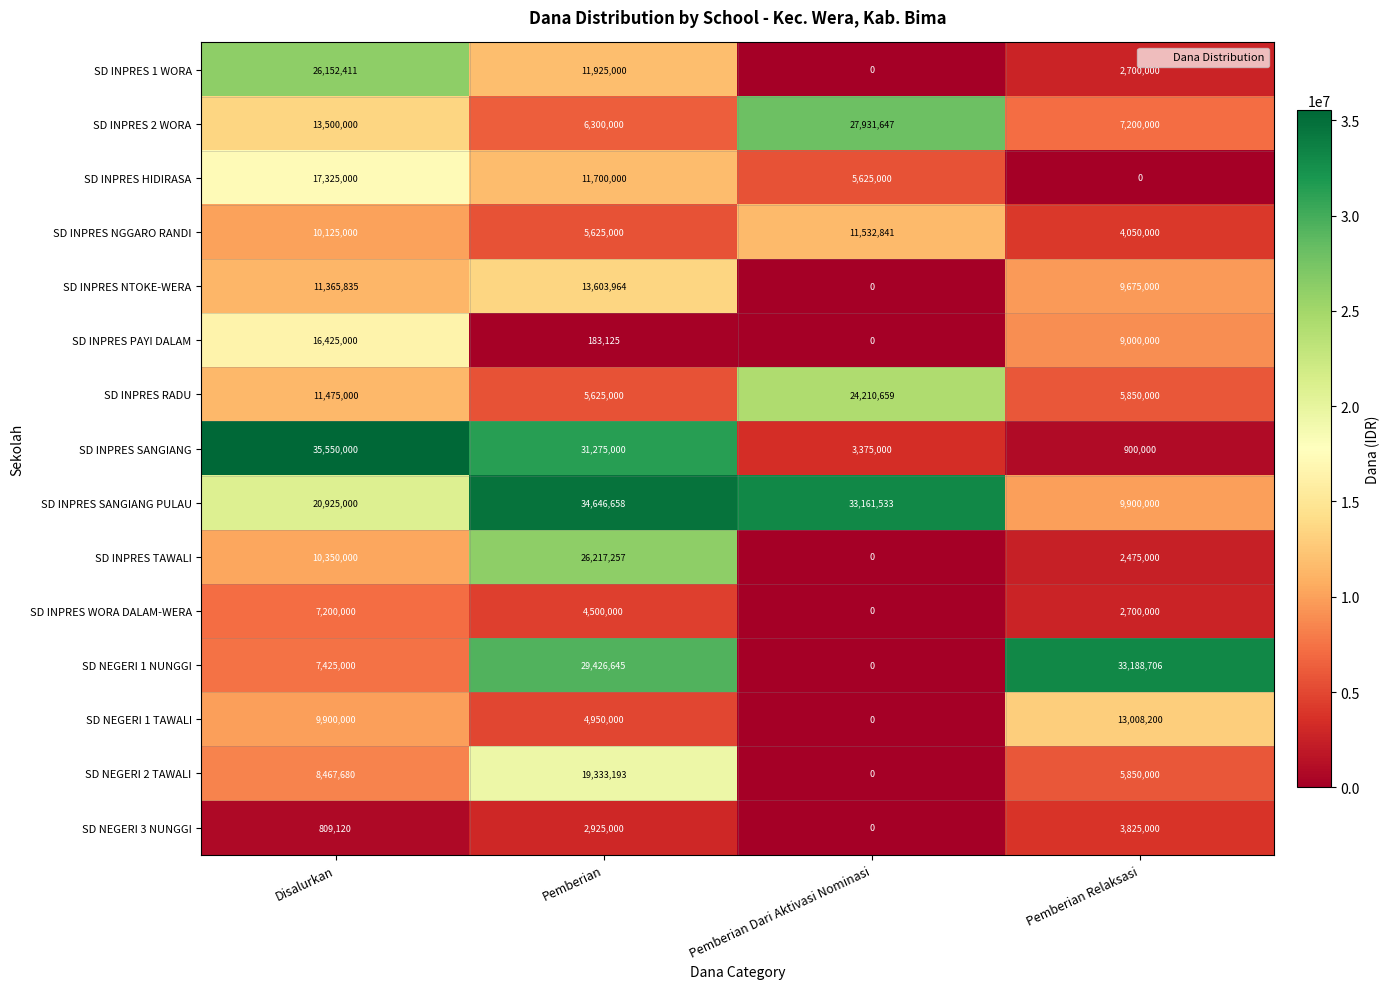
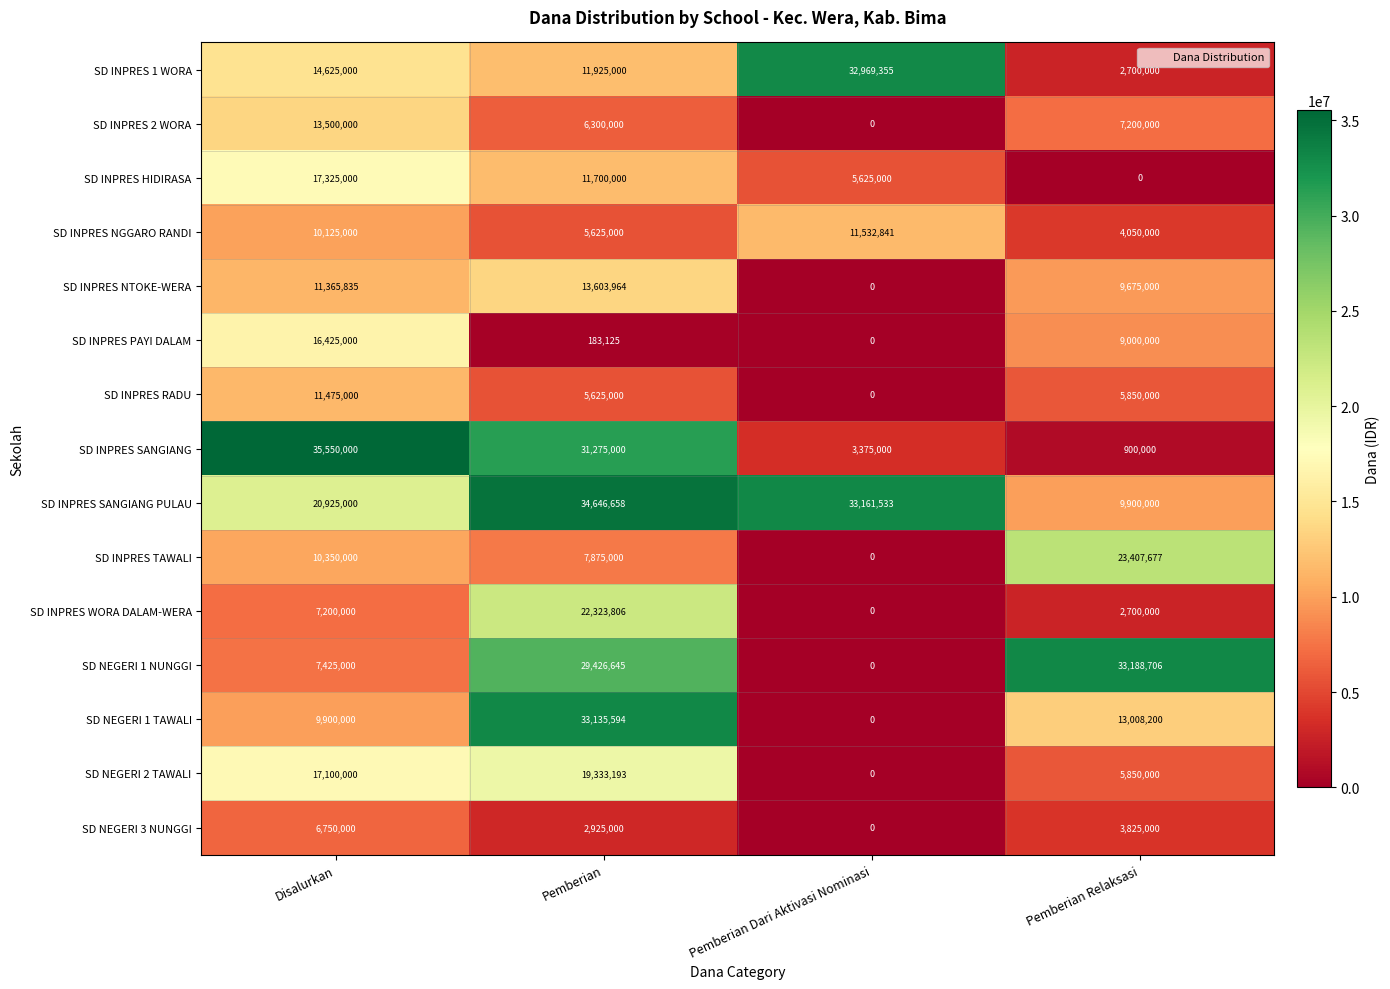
SD INPRES 1 WORA, Disalurkan: 26,152,411 -> 14,625,000
SD INPRES 1 WORA, Pemberian Dari Aktivasi Nominasi: 0 -> 32,969,355
SD INPRES 2 WORA, Pemberian Dari Aktivasi Nominasi: 27,931,647 -> 0
SD INPRES RADU, Pemberian Dari Aktivasi Nominasi: 24,210,659 -> 0
SD INPRES TAWALI, Pemberian: 26,217,257 -> 7,875,000
SD INPRES TAWALI, Pemberian Relaksasi: 2,475,000 -> 23,407,677
SD INPRES WORA DALAM-WERA, Pemberian: 4,500,000 -> 22,323,806
SD NEGERI 1 TAWALI, Pemberian: 4,950,000 -> 33,135,594
SD NEGERI 2 TAWALI, Disalurkan: 8,467,680 -> 17,100,000
SD NEGERI 3 NUNGGI, Disalurkan: 809,120 -> 6,750,000
